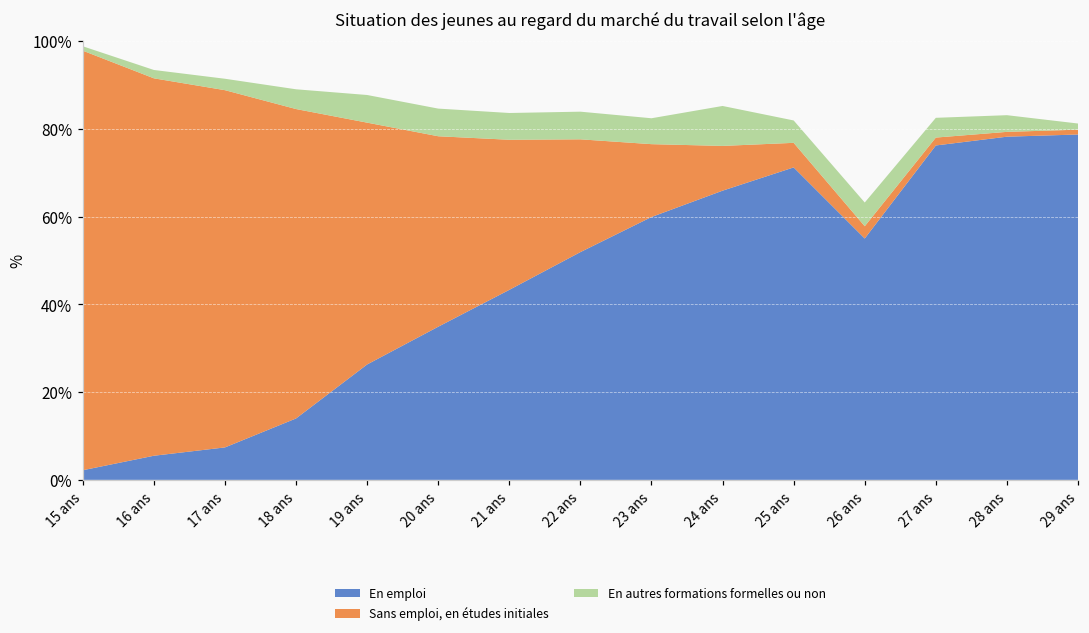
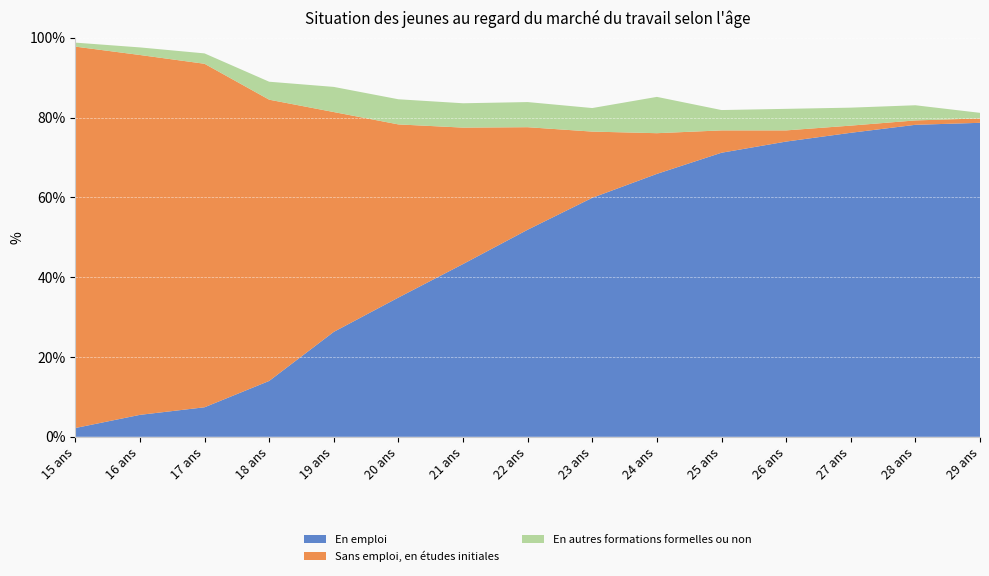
Sans emploi, en études initiales, 16 ans: 86% -> 90%
Sans emploi, en études initiales, 17 ans: 81% -> 86%
En emploi, 26 ans: 55% -> 74%
